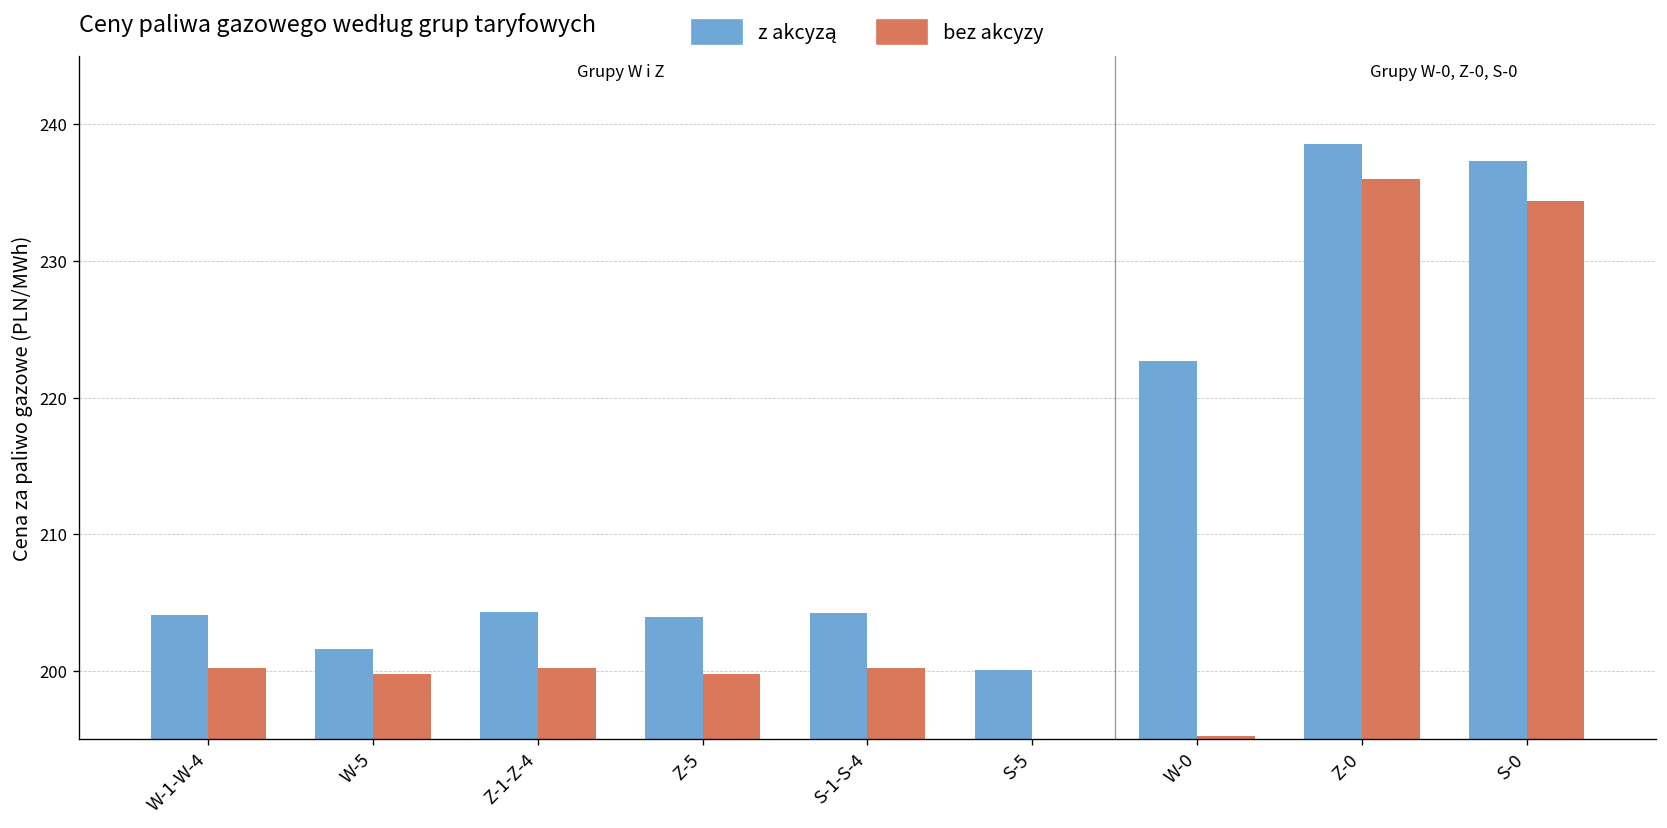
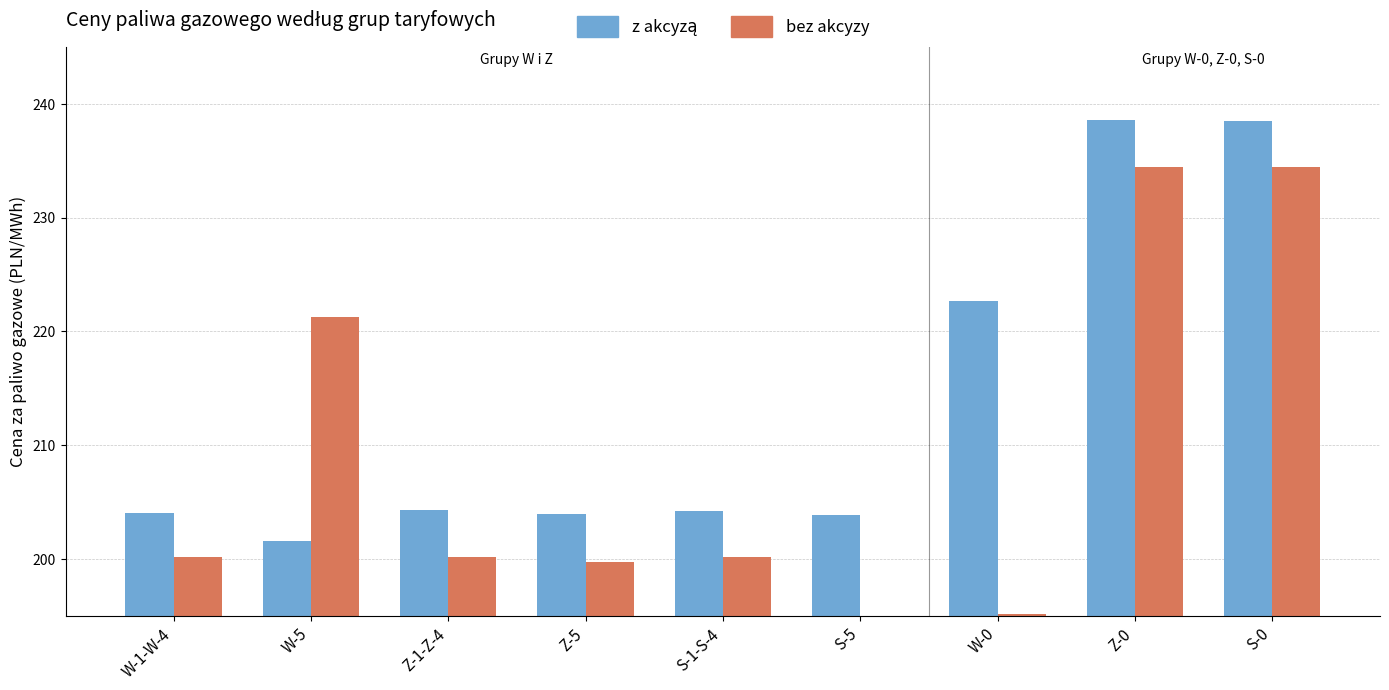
bez akcyzy, W-5: 199.8 -> 221.3
z akcyzą, S-5: 200.1 -> 203.9
bez akcyzy, Z-0: 236.0 -> 234.4
z akcyzą, S-0: 237.3 -> 238.5
